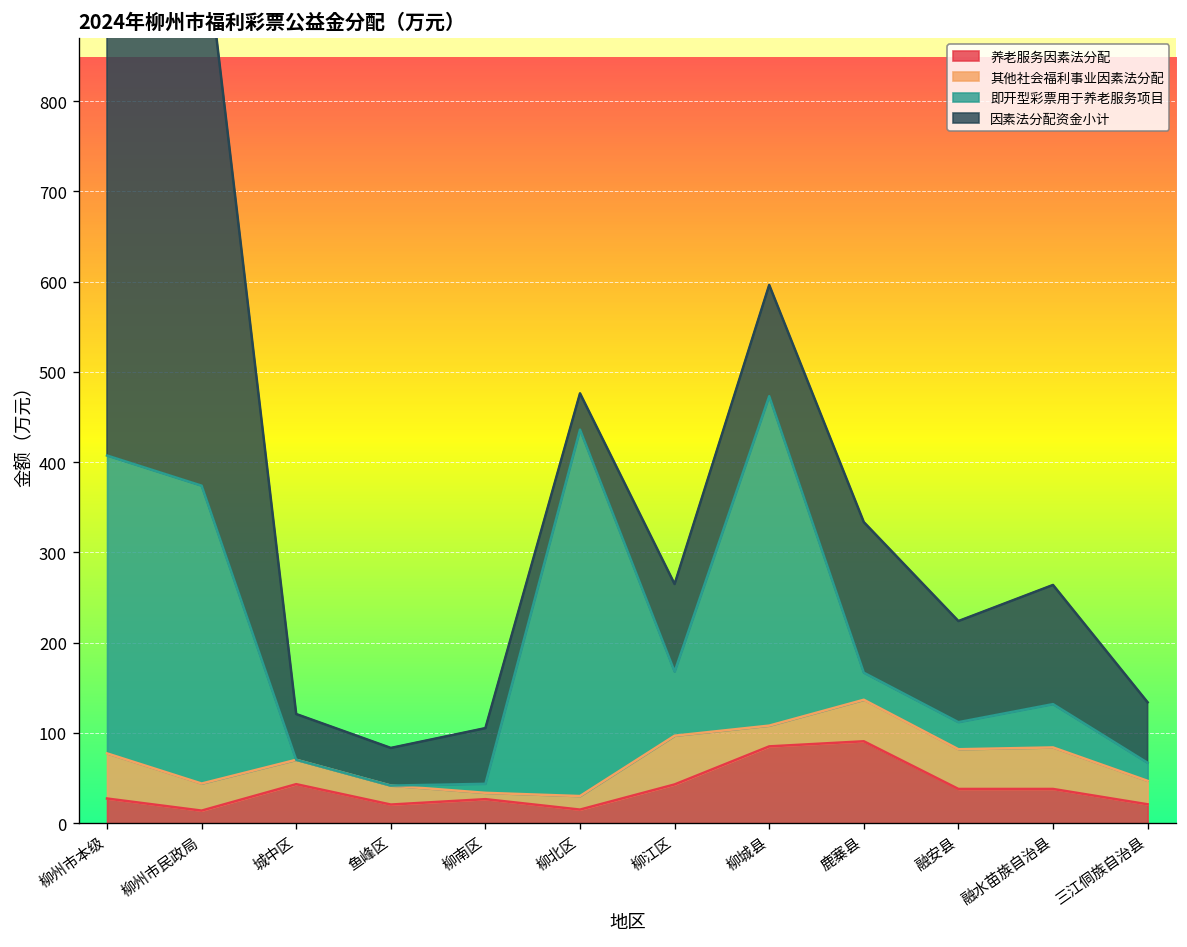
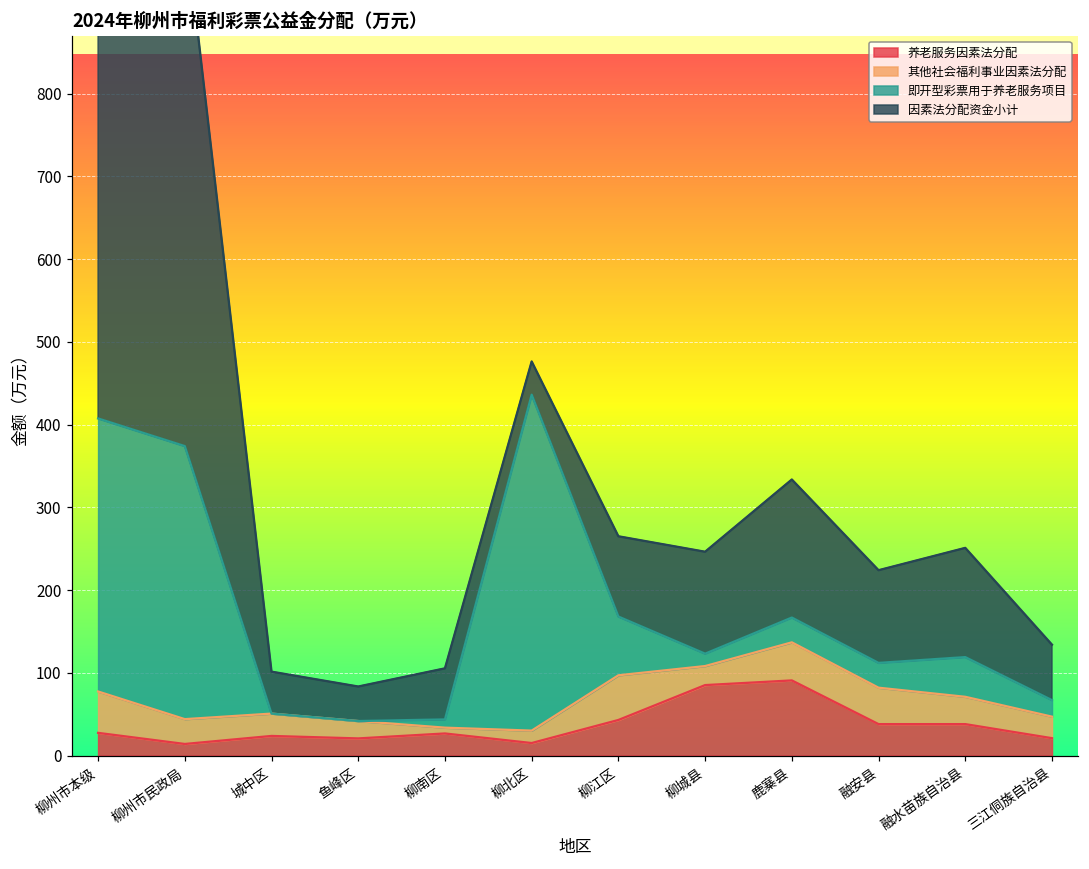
养老服务因素法分配, 城中区: 40 -> 20
即开型彩票用于养老服务项目, 柳城县: 370 -> 20
其他社会福利事业因素法分配, 融水苗族自治县: 50 -> 30
